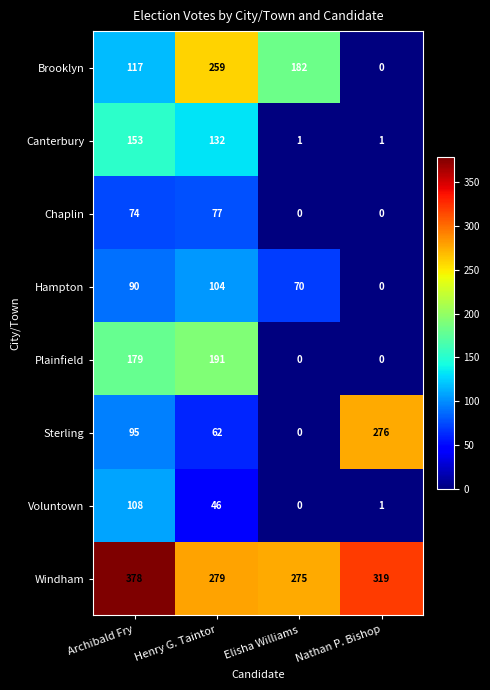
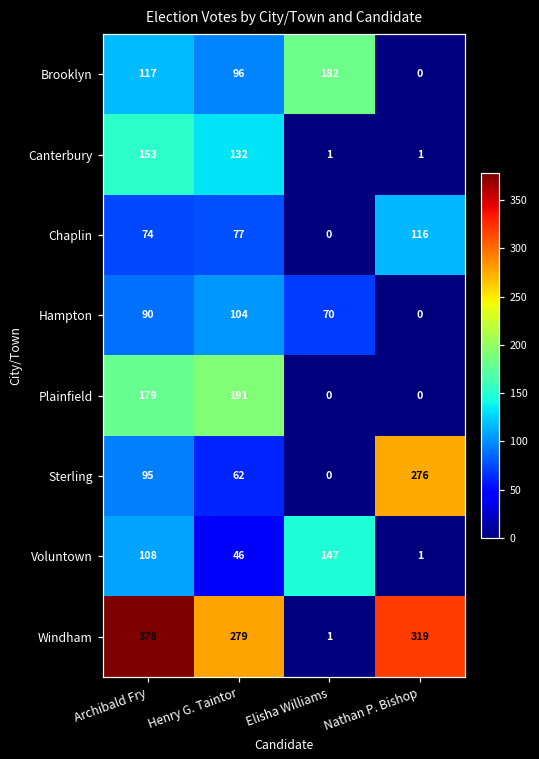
Brooklyn, Henry G. Taintor: 259 -> 96
Chaplin, Nathan P. Bishop: 0 -> 116
Voluntown, Elisha Williams: 0 -> 147
Windham, Elisha Williams: 275 -> 1
